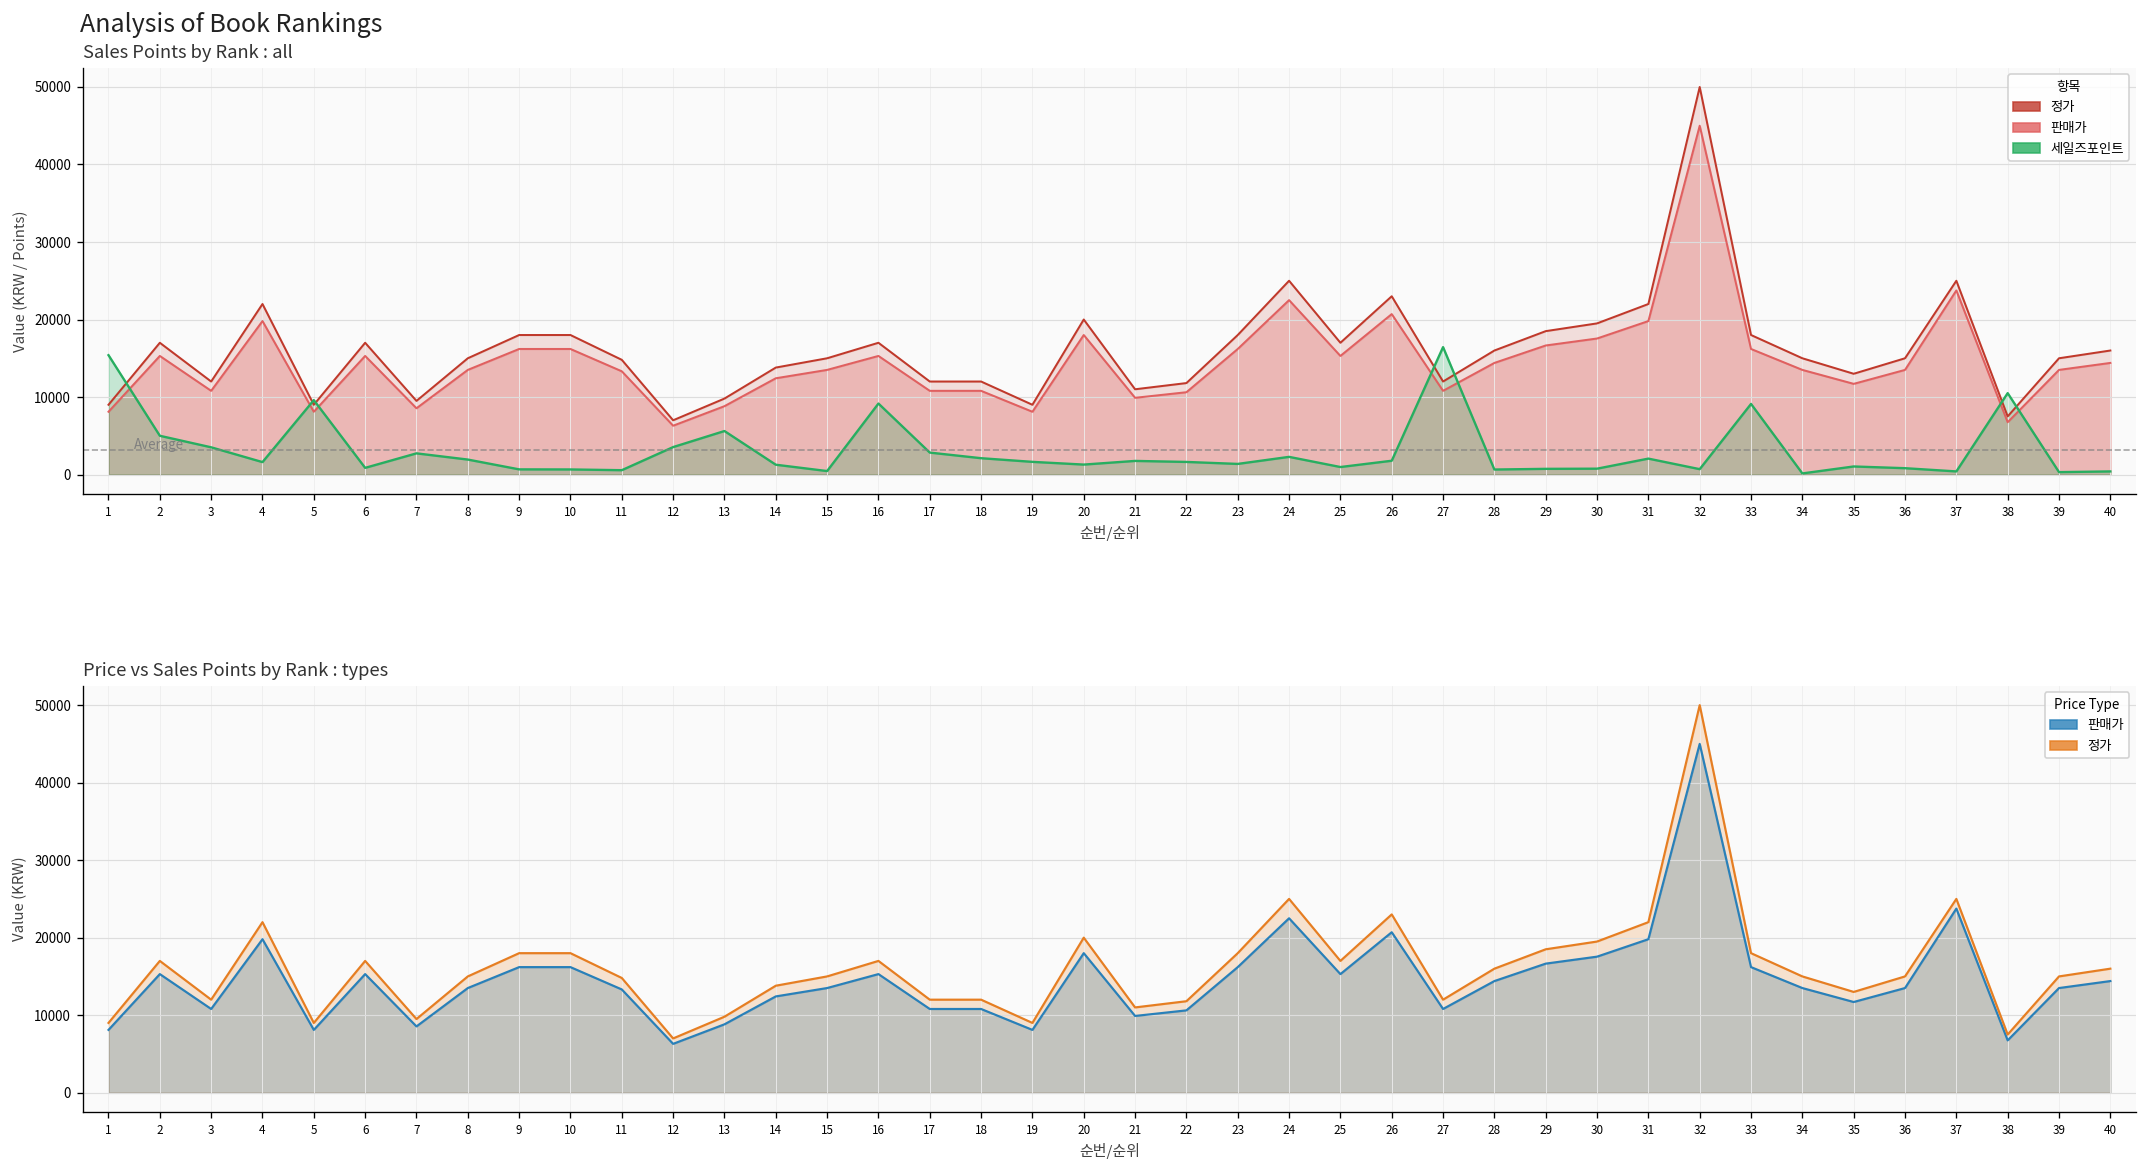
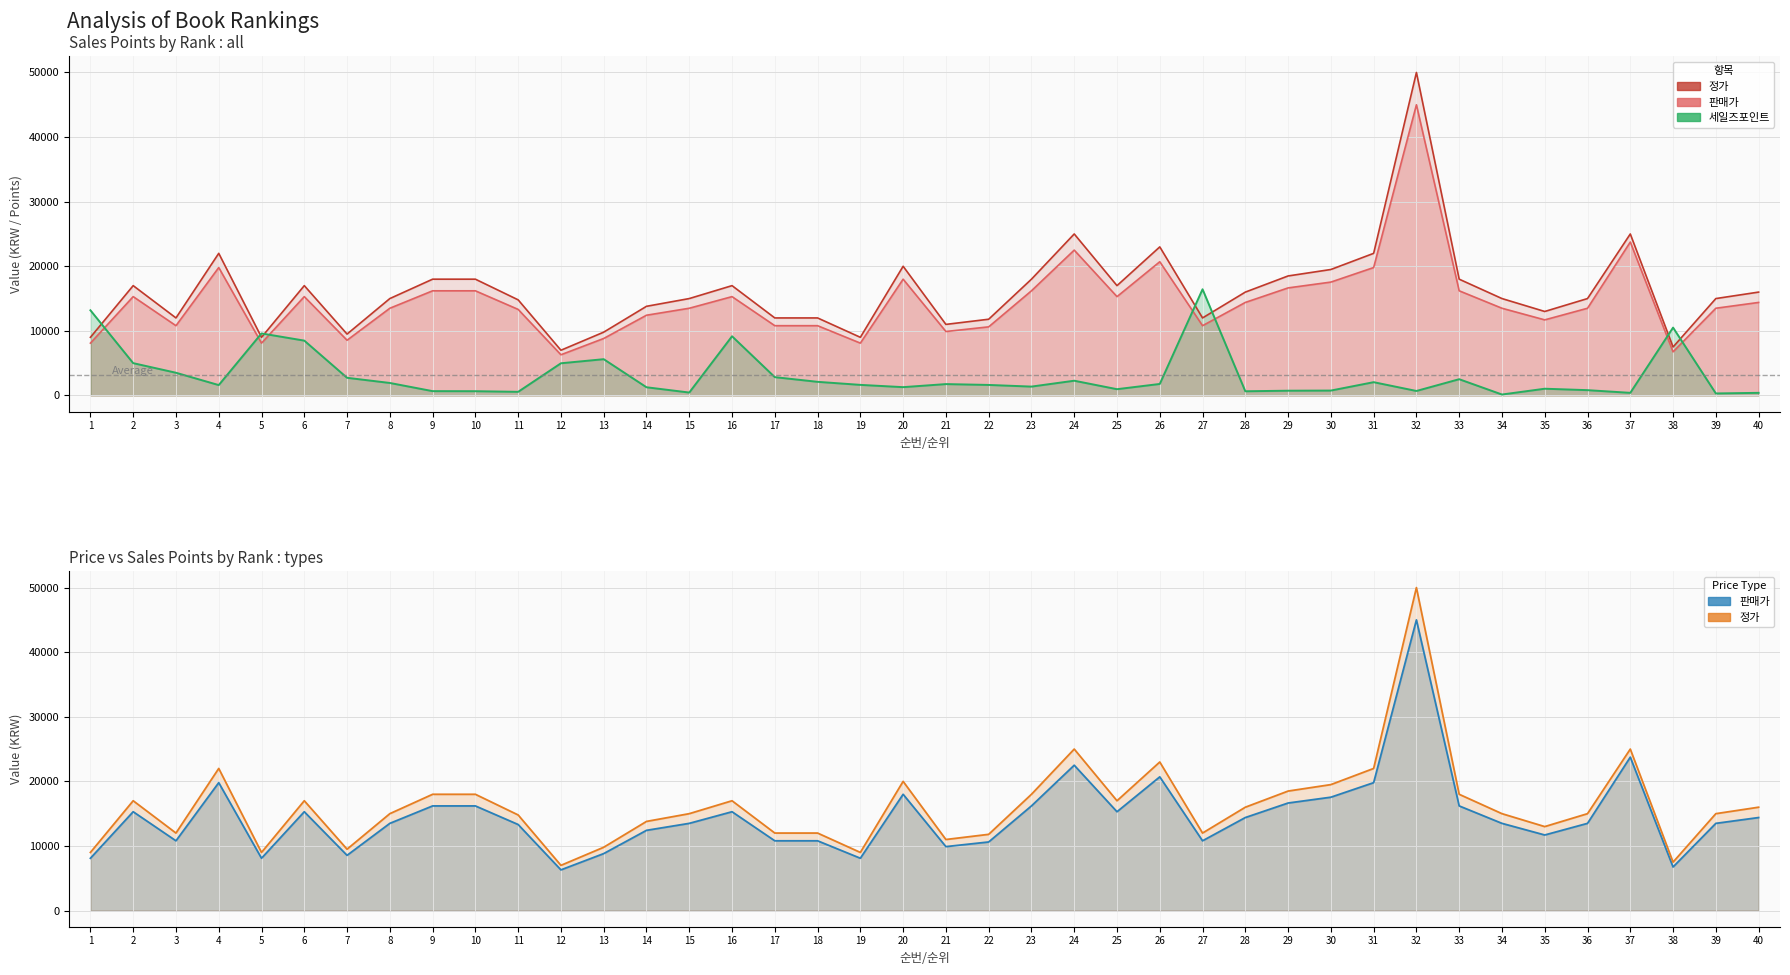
Sales Points by Rank : all, 세일즈포인트, 1: 15000 -> 13000
Sales Points by Rank : all, 세일즈포인트, 6: 1000 -> 8000
Sales Points by Rank : all, 세일즈포인트, 12: 4000 -> 5000
Sales Points by Rank : all, 세일즈포인트, 33: 9000 -> 3000
